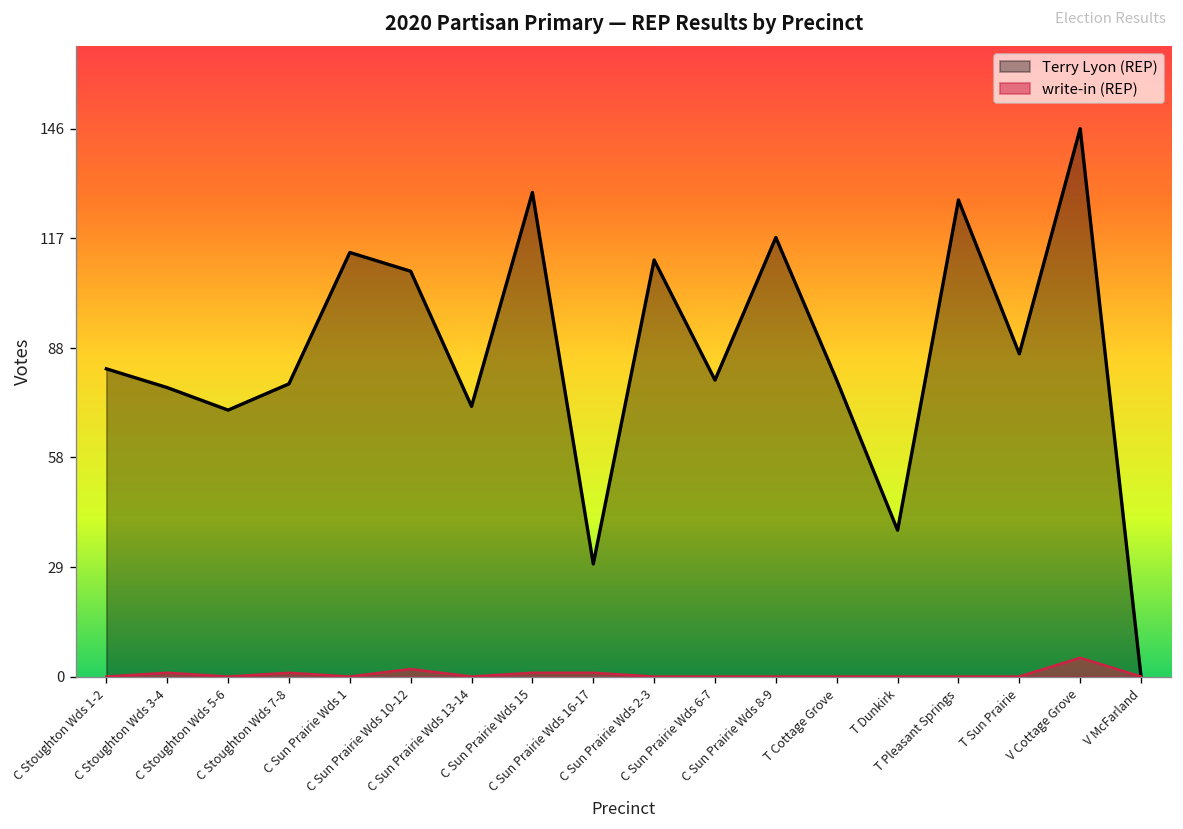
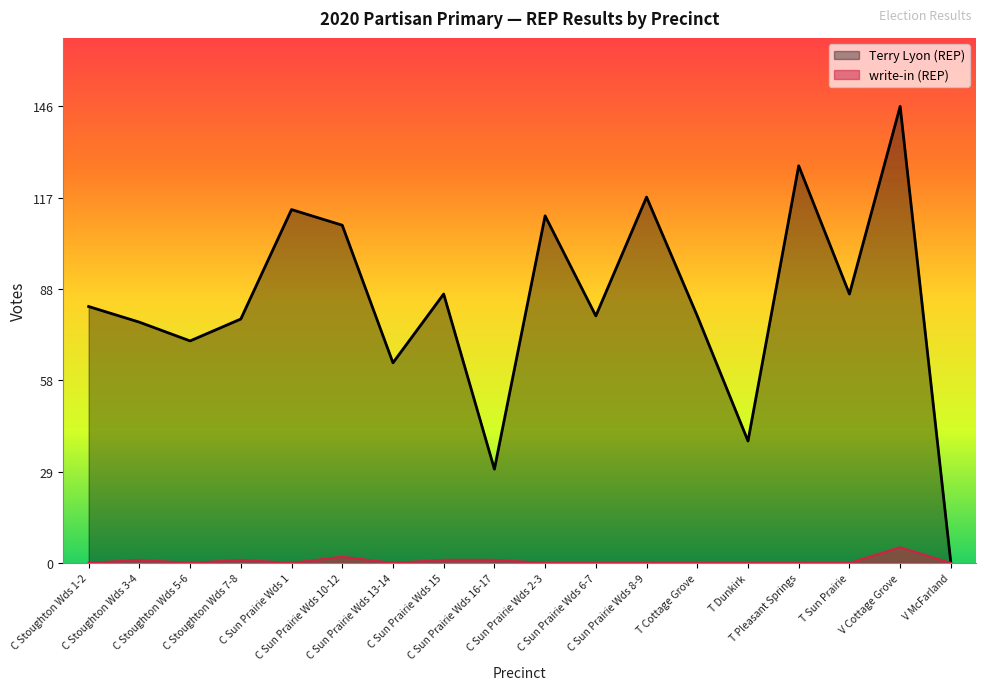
Terry Lyon (REP), C Sun Prairie Wds 13-14: 72 -> 64
Terry Lyon (REP), C Sun Prairie Wds 15: 129 -> 86
